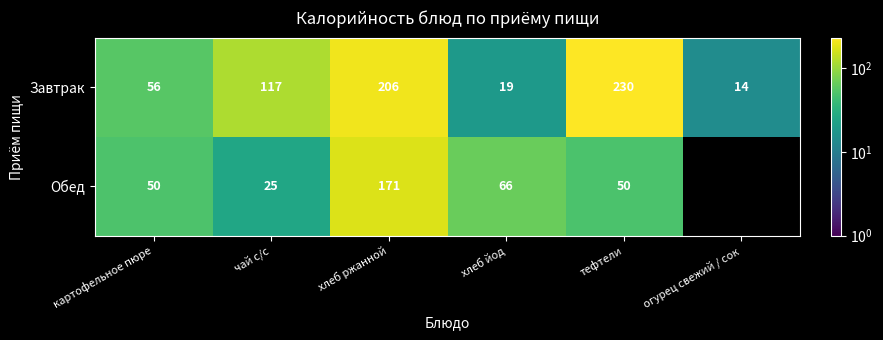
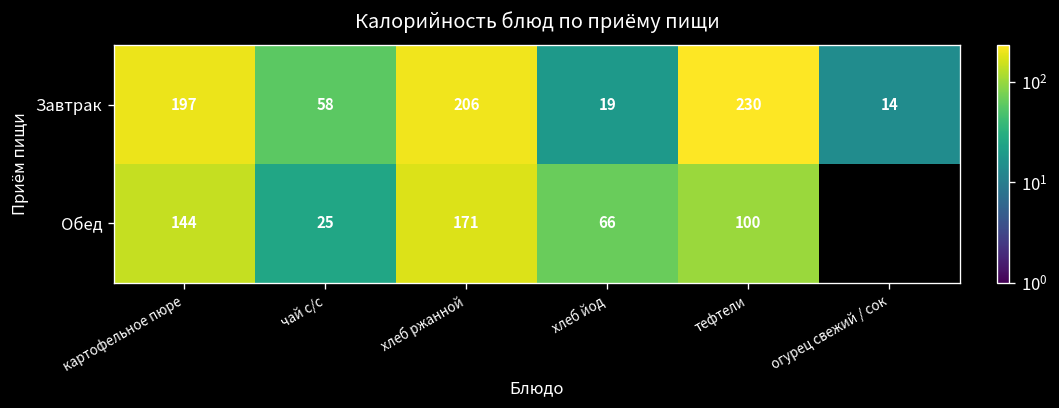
Завтрак, картофельное пюре: 56 -> 197
Завтрак, чай с/с: 117 -> 58
Обед, картофельное пюре: 50 -> 144
Обед, тефтели: 50 -> 100
